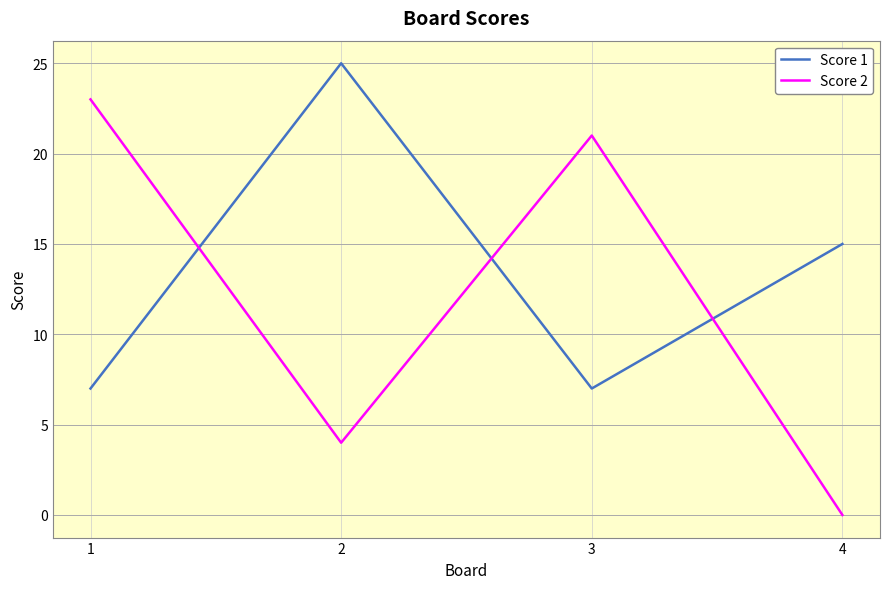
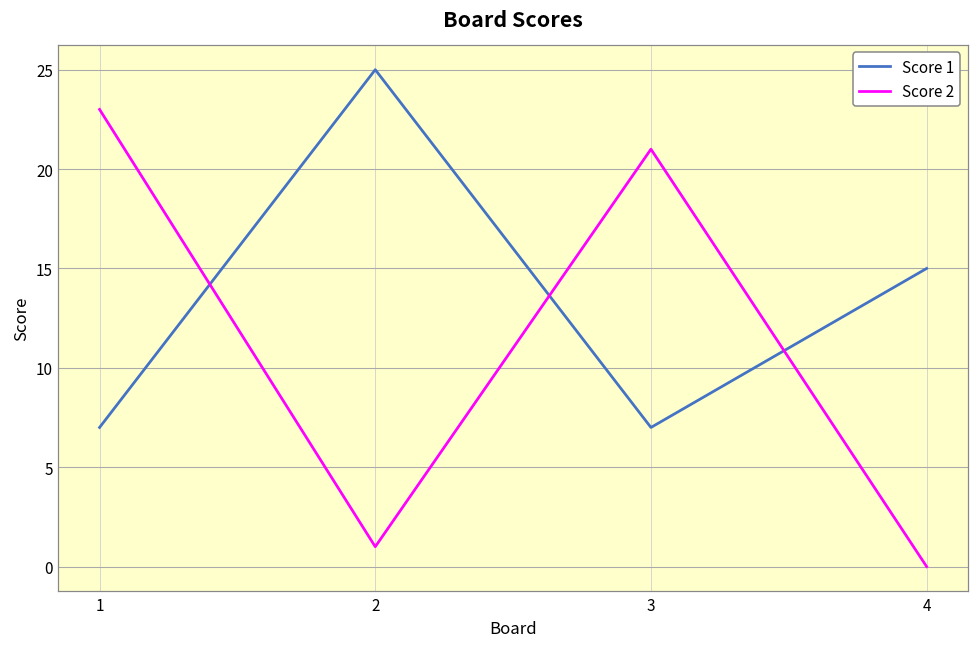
Score 2, 2: 4 -> 1
